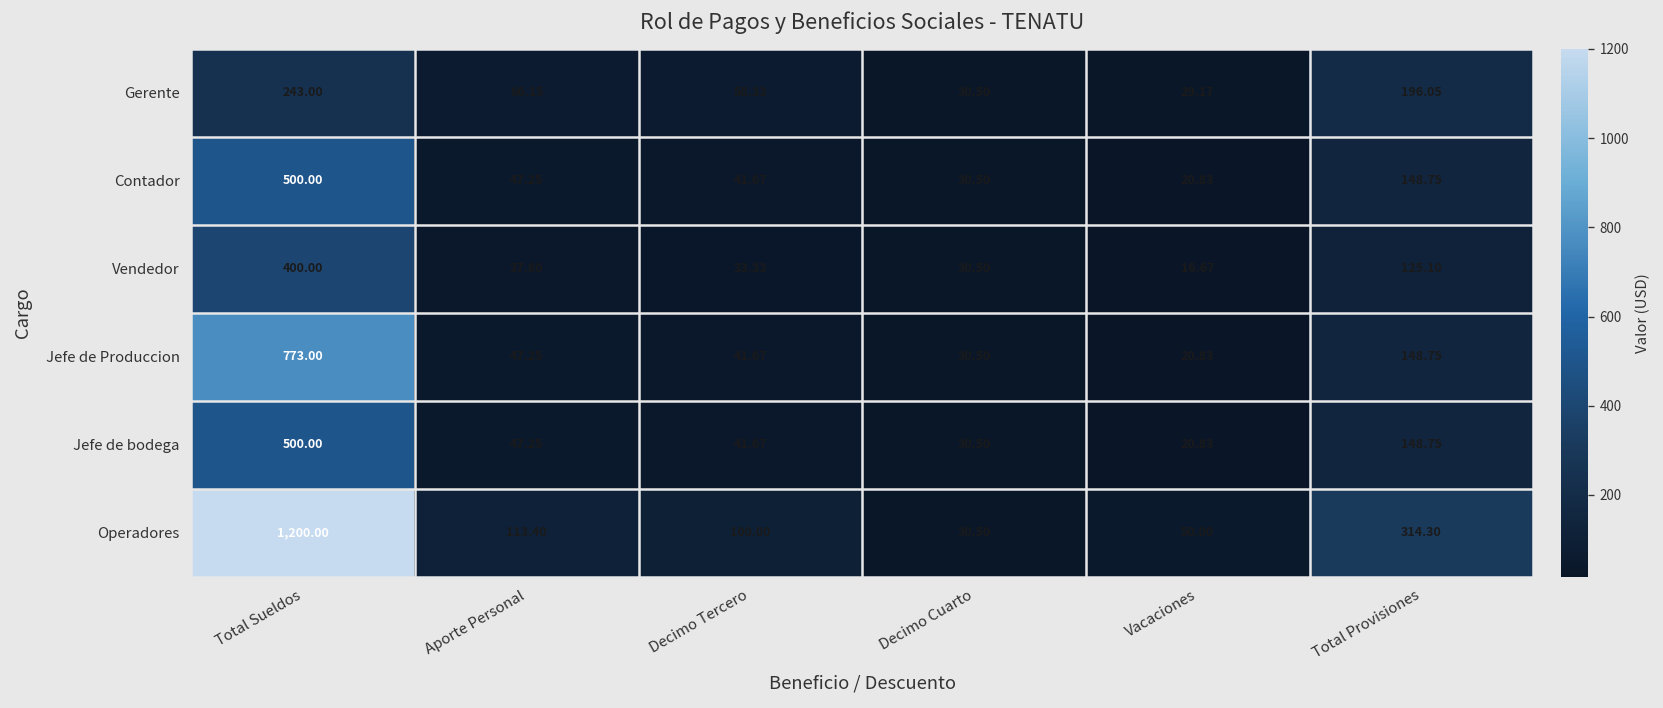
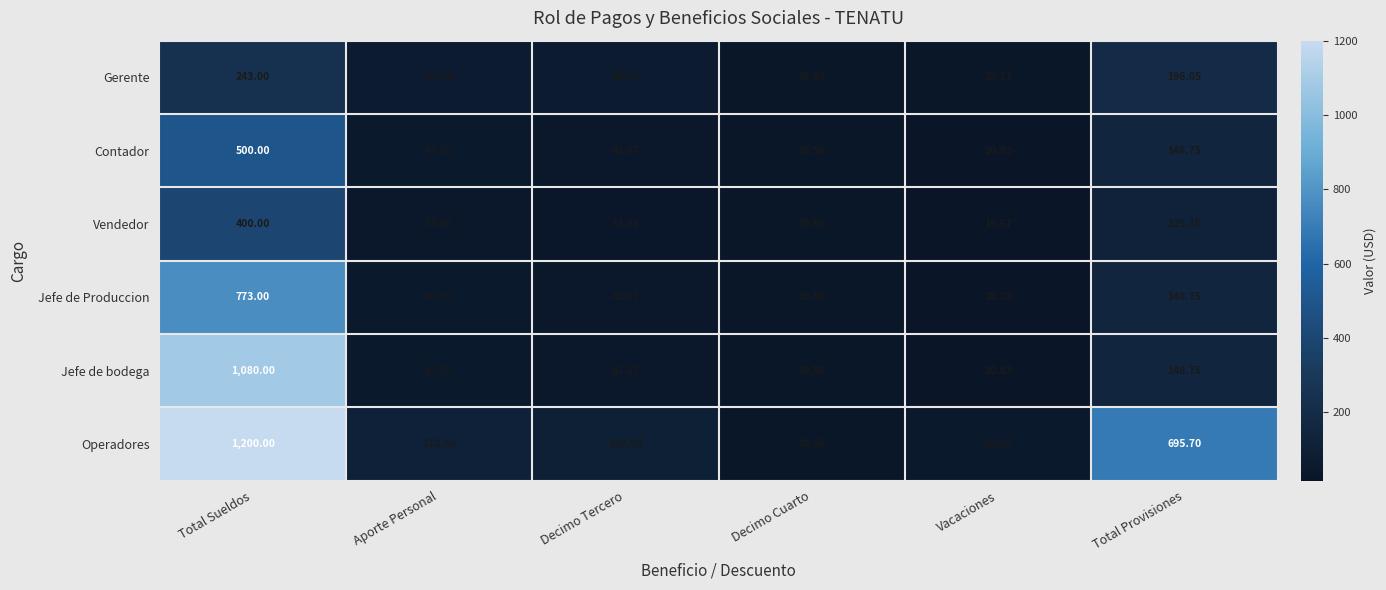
Jefe de bodega, Total Sueldos: 500.00 -> 1,080.00
Operadores, Total Provisiones: 314.30 -> 695.70
